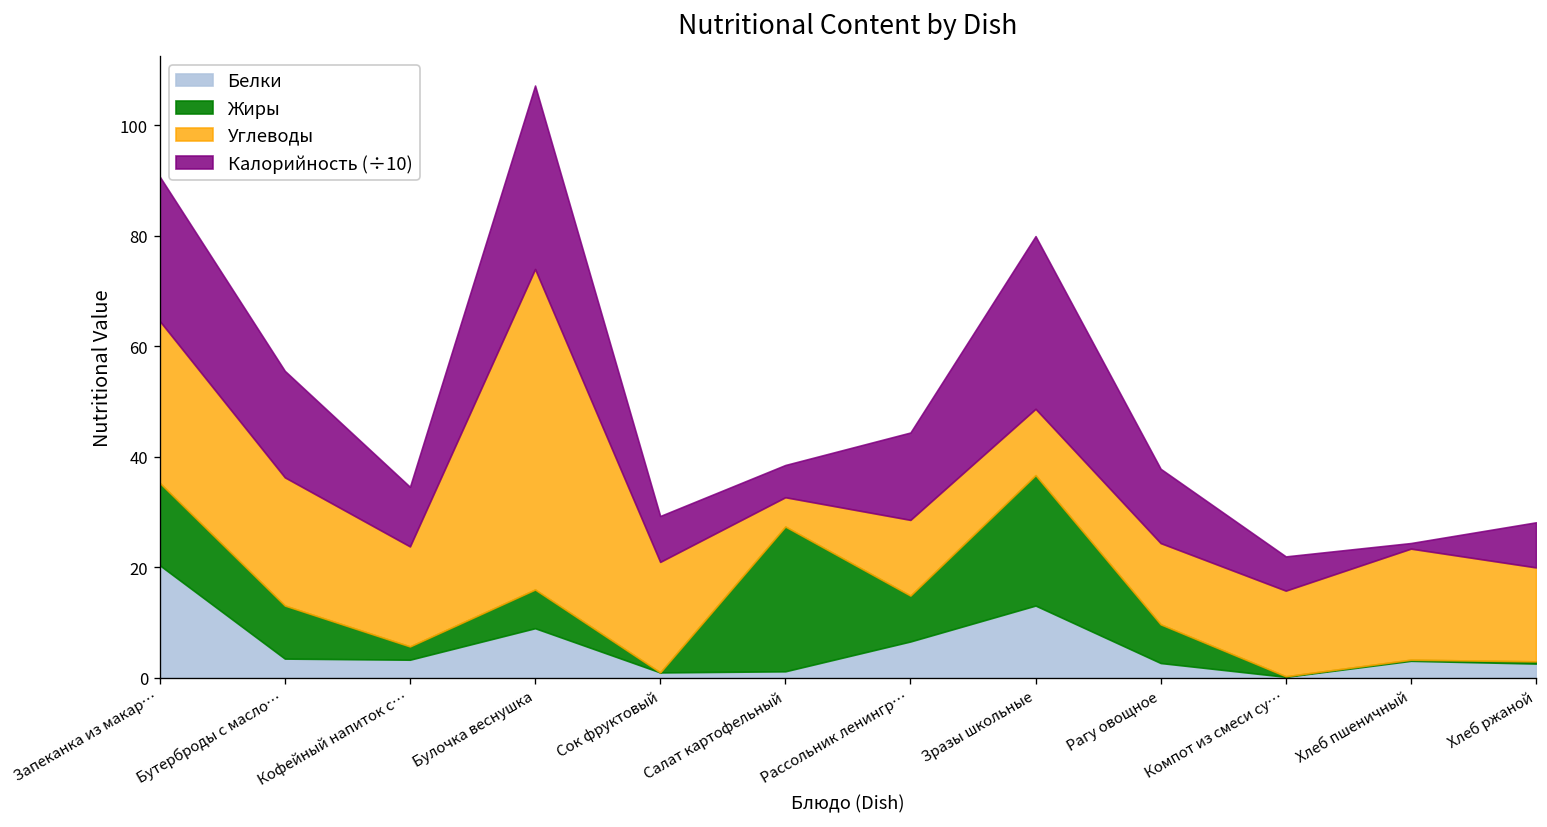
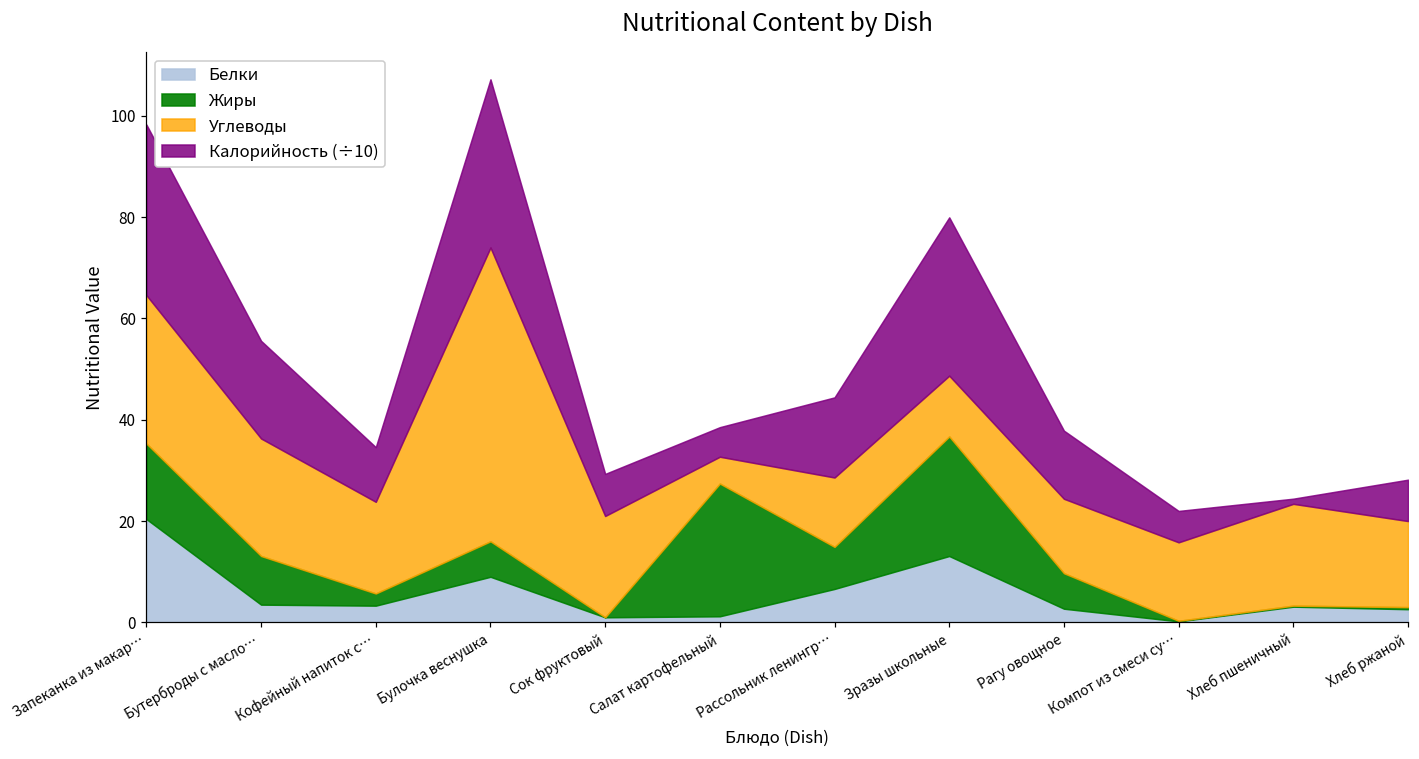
Калорийность (÷10), Запеканка из макар…: 26 -> 34
